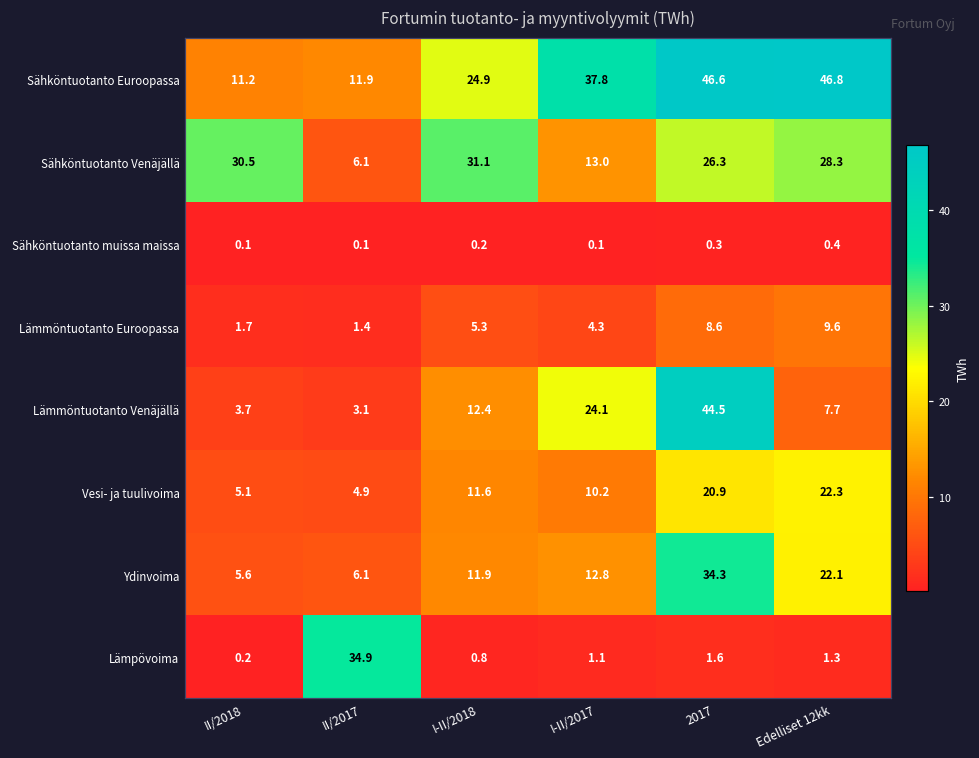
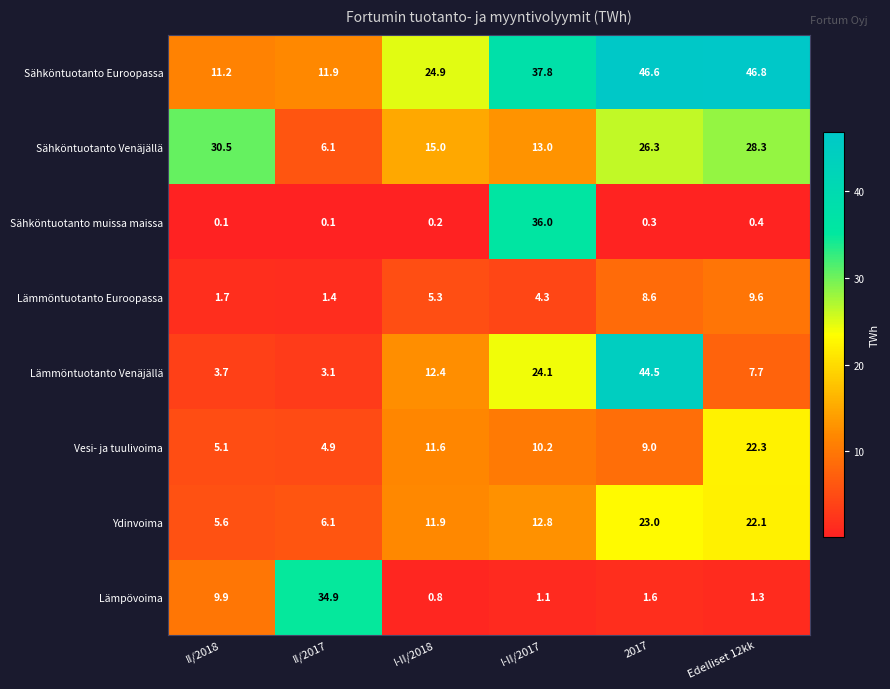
Sähköntuotanto Venäjällä, I-II/2018: 31.1 -> 15.0
Sähköntuotanto muissa maissa, I-II/2017: 0.1 -> 36.0
Vesi- ja tuulivoima, 2017: 20.9 -> 9.0
Ydinvoima, 2017: 34.3 -> 23.0
Lämpövoima, II/2018: 0.2 -> 9.9
